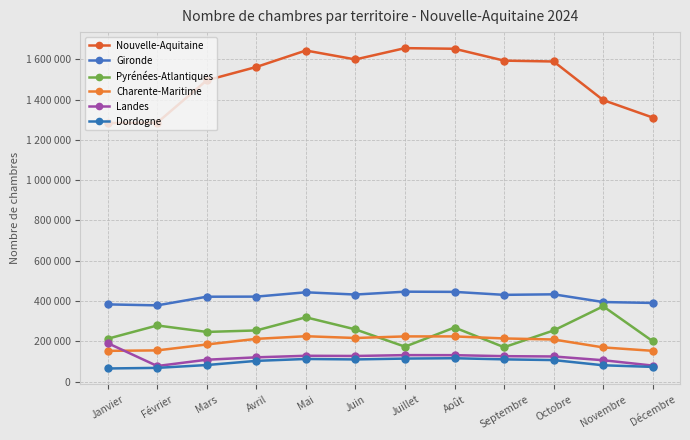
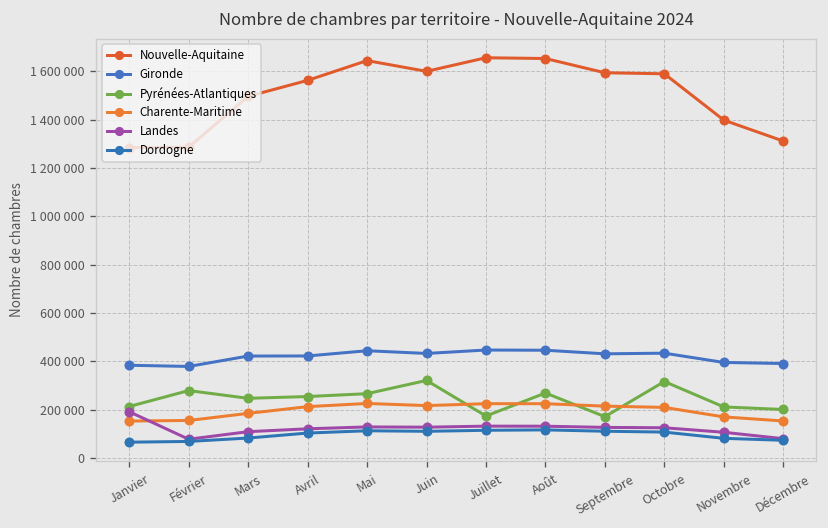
Pyrénées-Atlantiques, Mai: 320000 -> 270000
Pyrénées-Atlantiques, Juin: 260000 -> 320000
Pyrénées-Atlantiques, Octobre: 250000 -> 320000
Pyrénées-Atlantiques, Novembre: 370000 -> 210000
